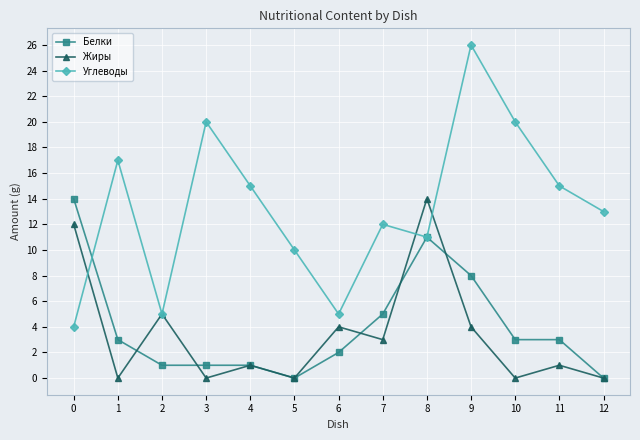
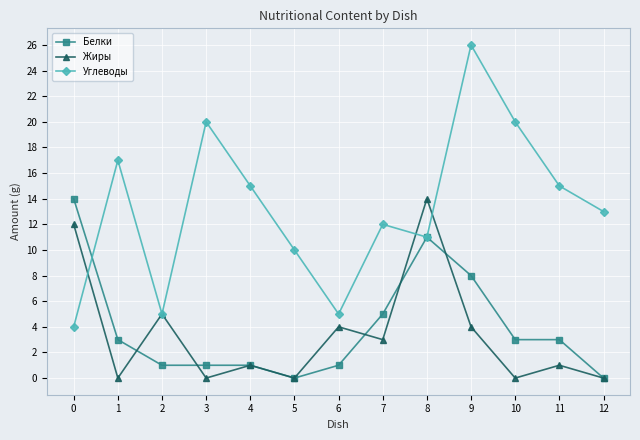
Белки, 6: 2 -> 1
